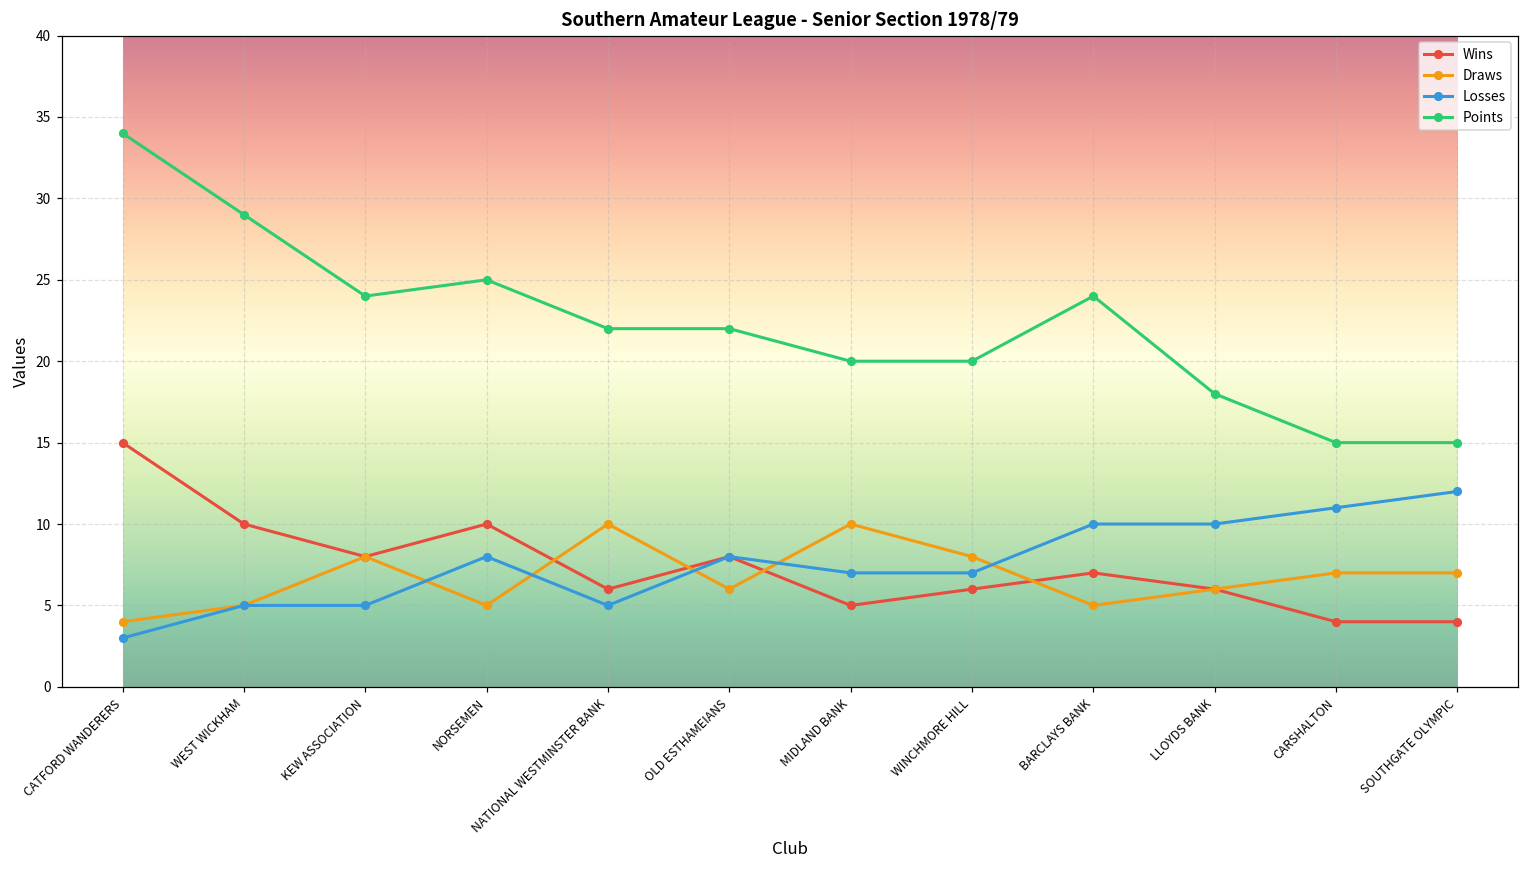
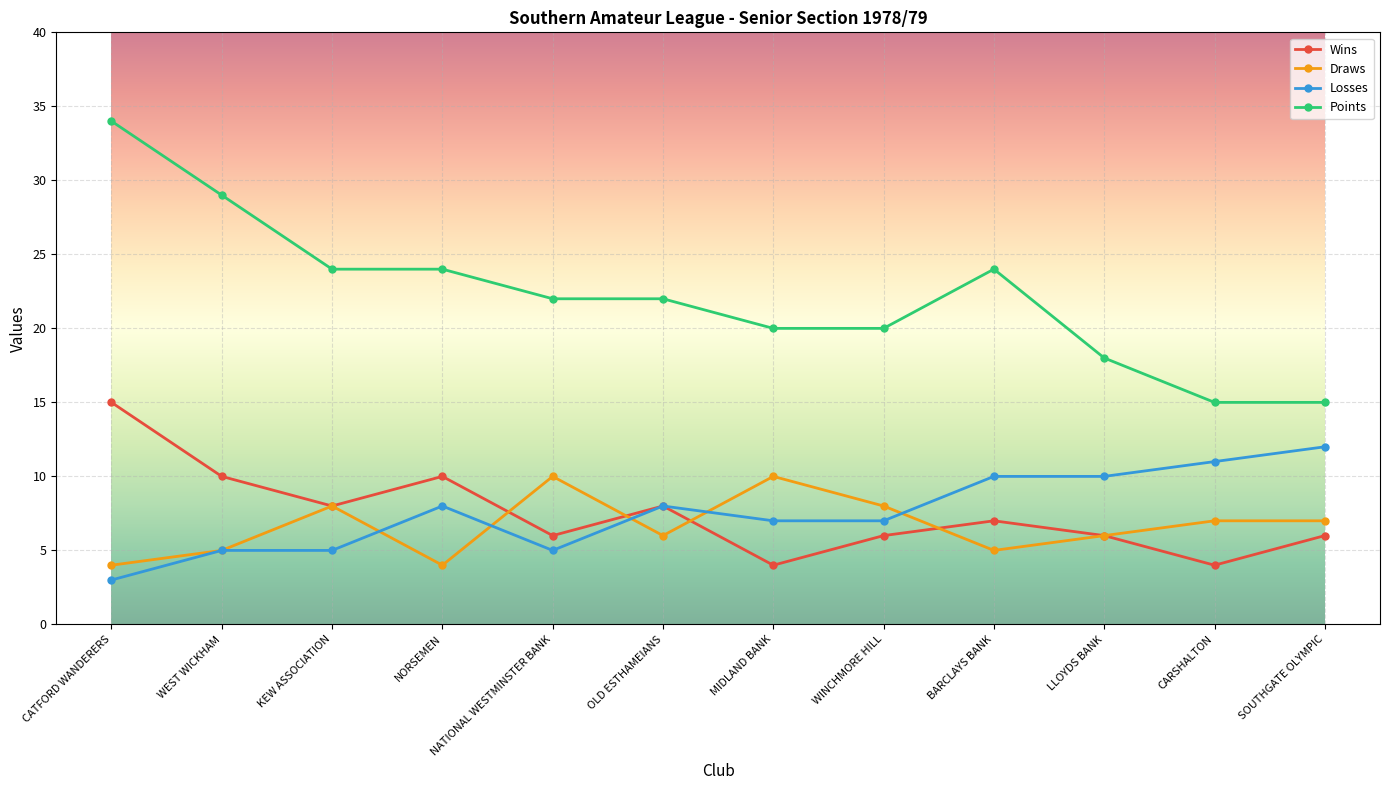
Draws, NORSEMEN: 5 -> 4
Points, NORSEMEN: 25 -> 24
Wins, MIDLAND BANK: 5 -> 4
Wins, SOUTHGATE OLYMPIC: 4 -> 6
